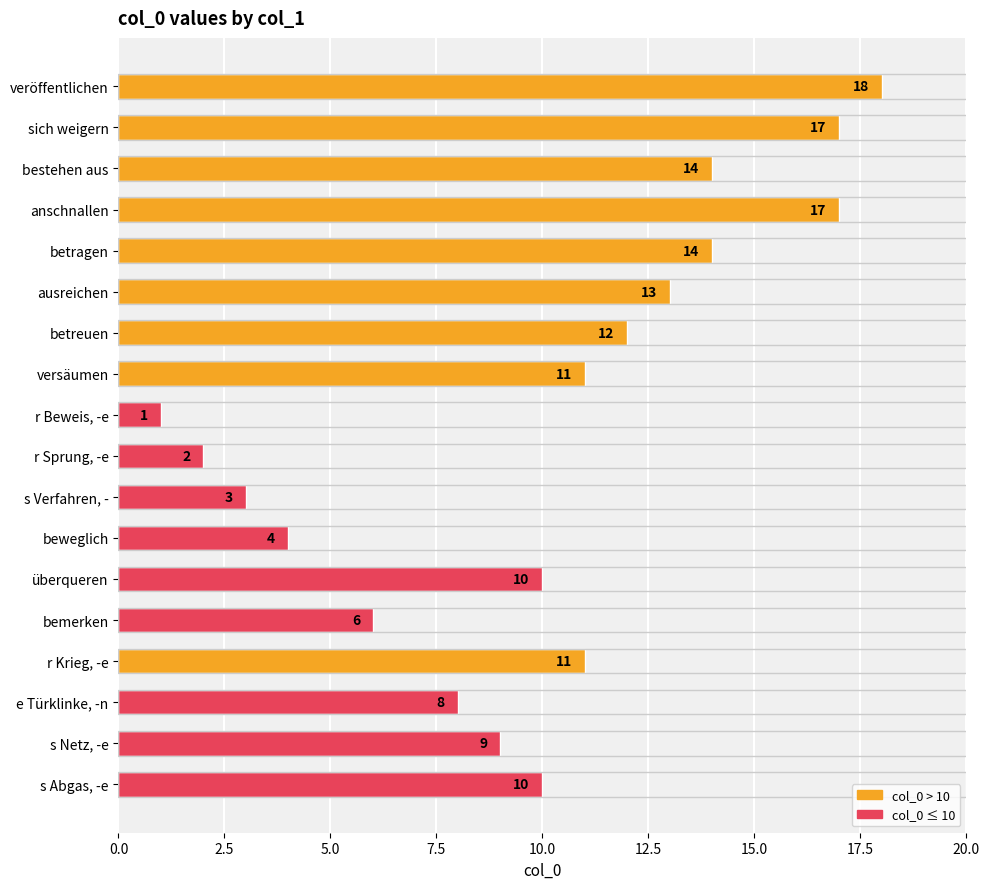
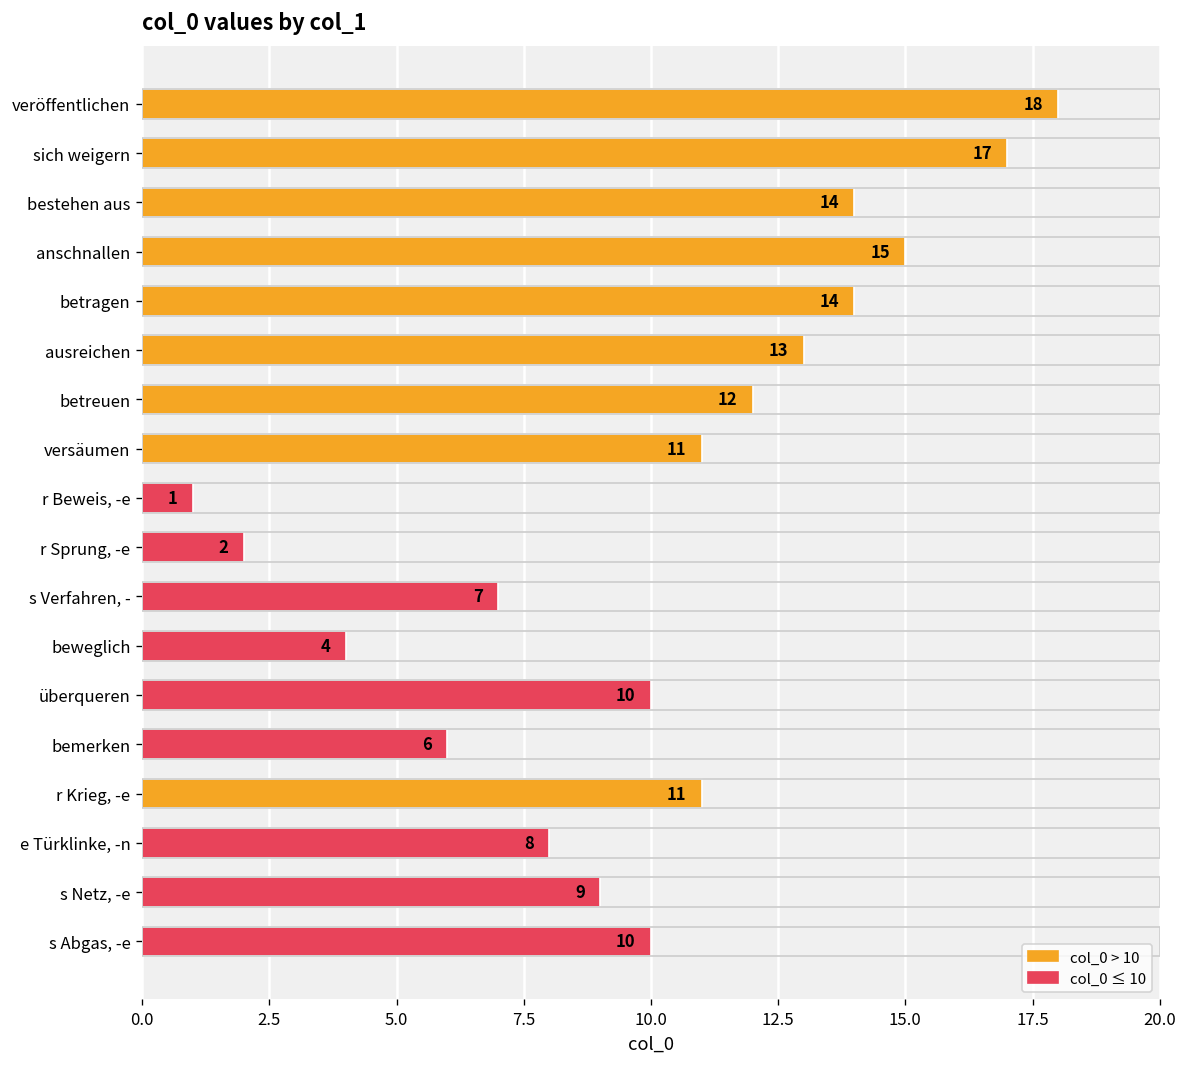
anschnallen: 17 -> 15
s Verfahren, -: 3 -> 7
